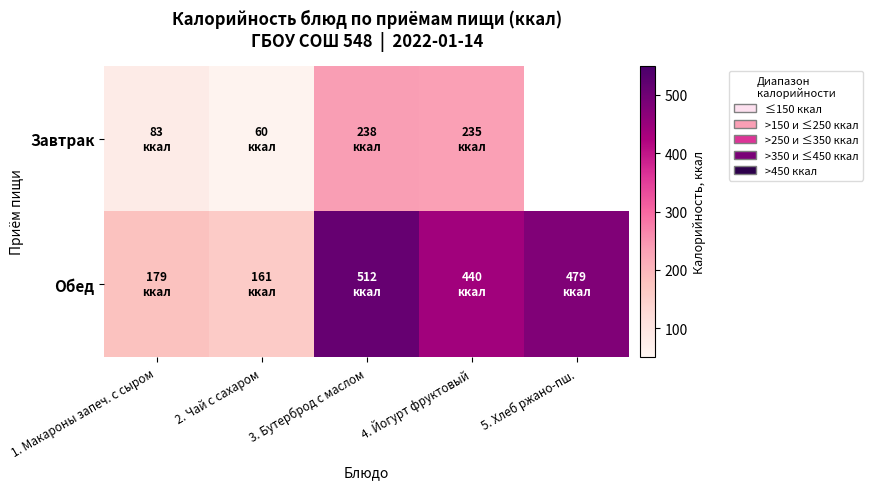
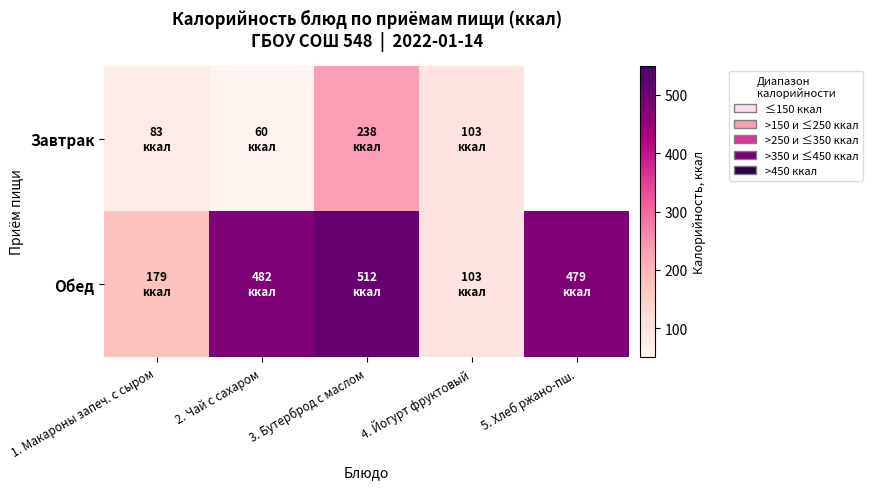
Завтрак, 4. Йогурт фруктовый: 235 -> 103
Обед, 2. Чай с сахаром: 161 -> 482
Обед, 4. Йогурт фруктовый: 440 -> 103
